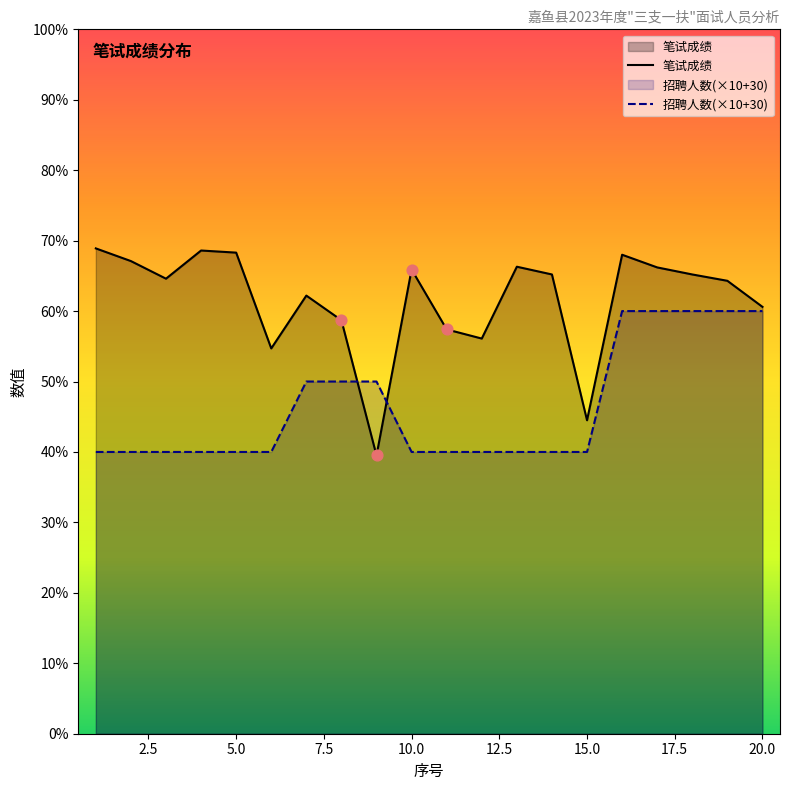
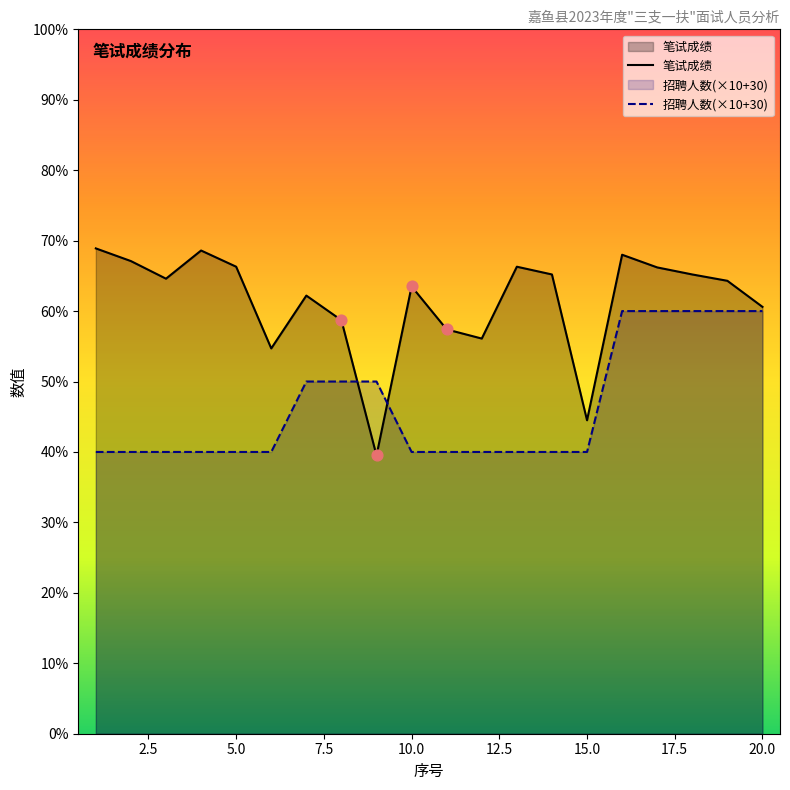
笔试成绩, 5.0: 68% -> 66%
笔试成绩, 10.0: 66% -> 64%
